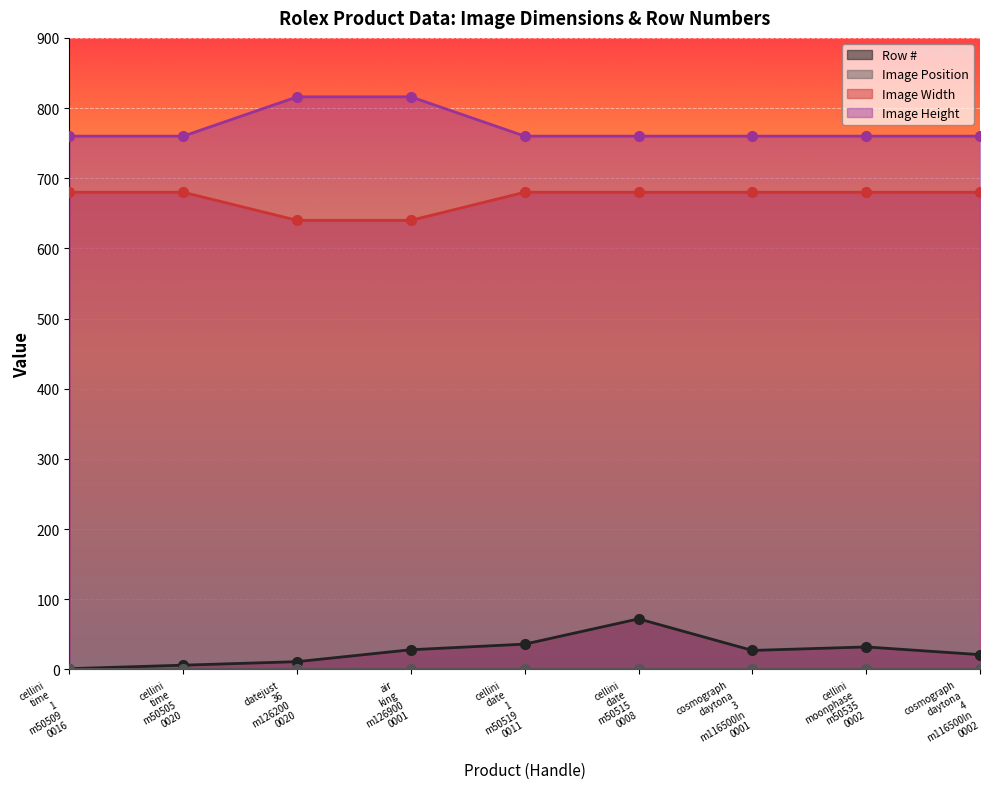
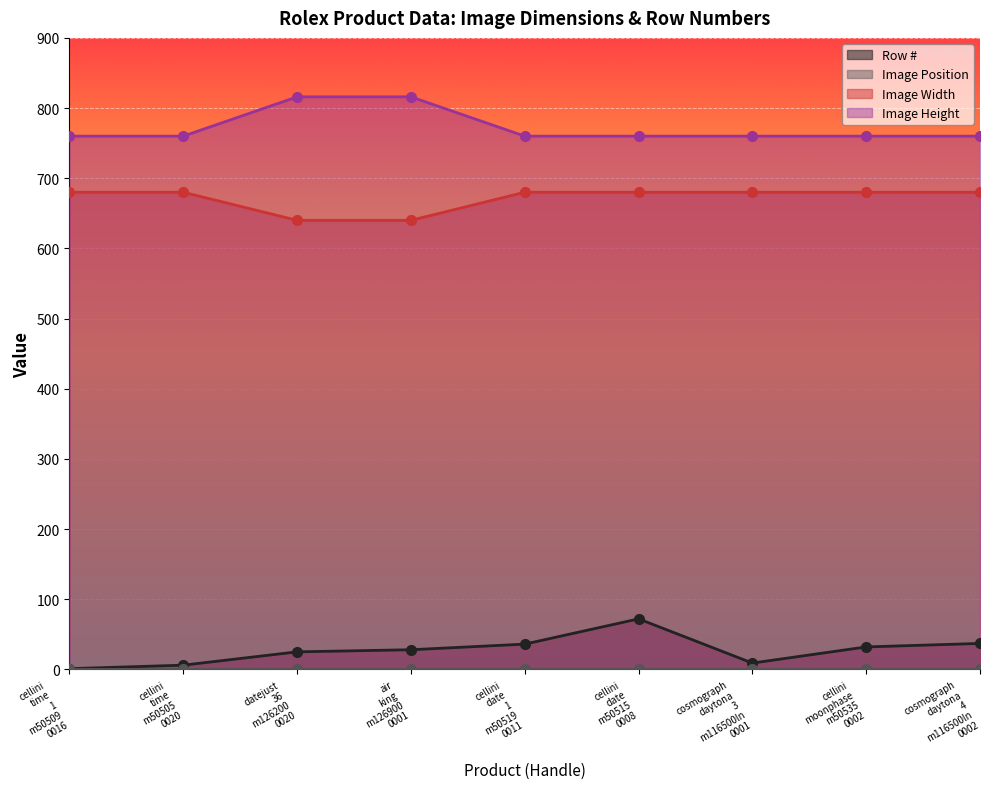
Row #, datejust 36 m126200 0020: 10 -> 30
Row #, cosmograph daytona 3 m116500ln 0001: 30 -> 10
Row #, cosmograph daytona 4 m116500ln 0002: 20 -> 40
